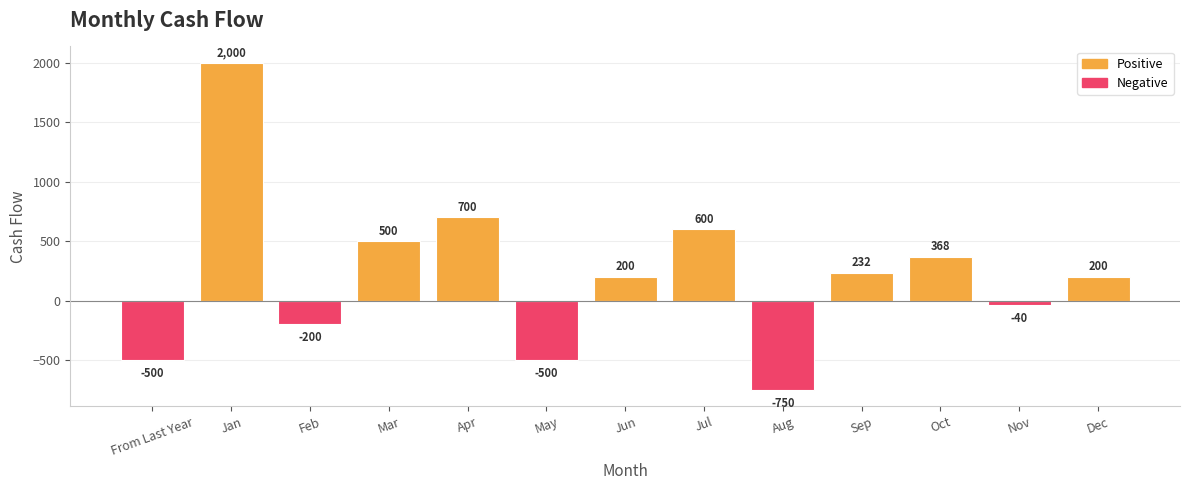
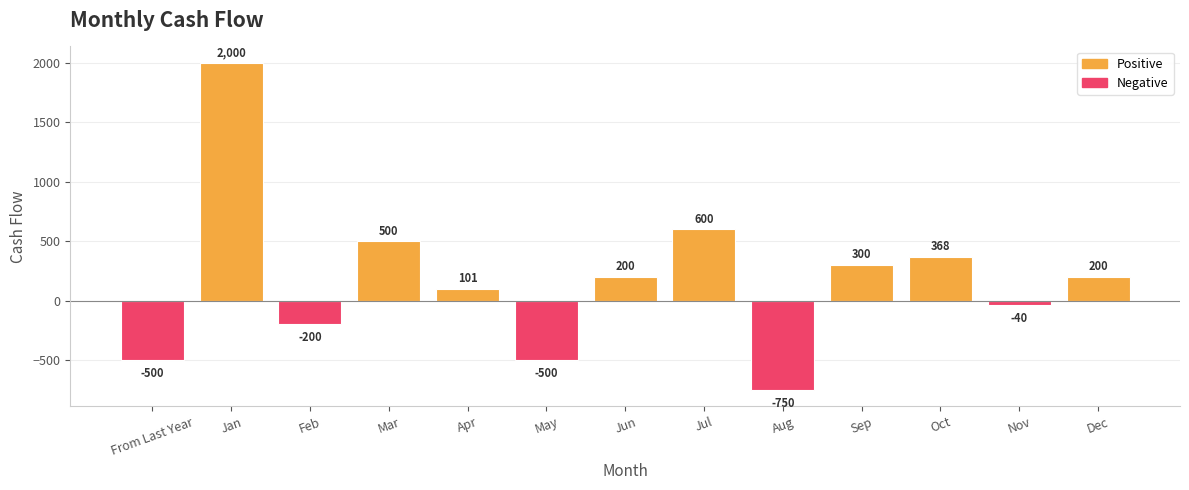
Apr: 700 -> 101
Sep: 232 -> 300
